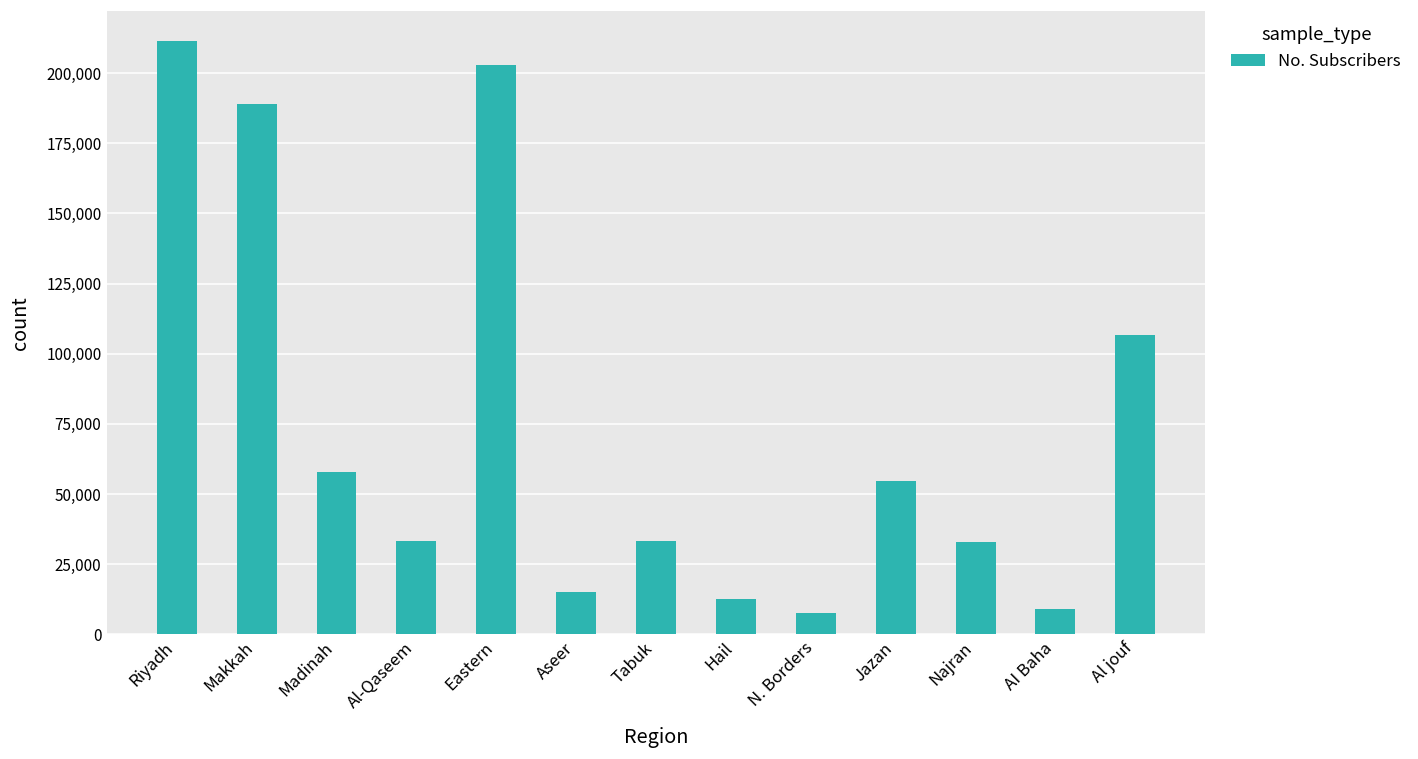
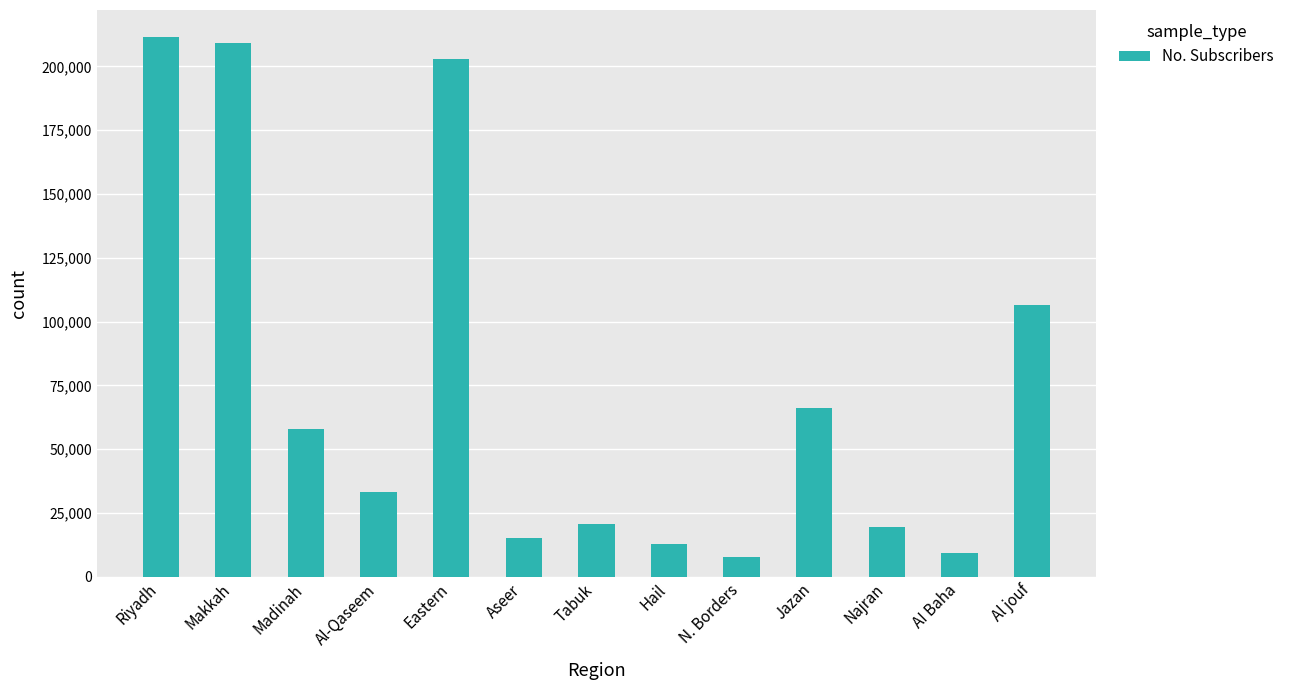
Makkah: 189,000 -> 209,000
Tabuk: 33,000 -> 21,000
Jazan: 55,000 -> 66,000
Najran: 33,000 -> 19,000
